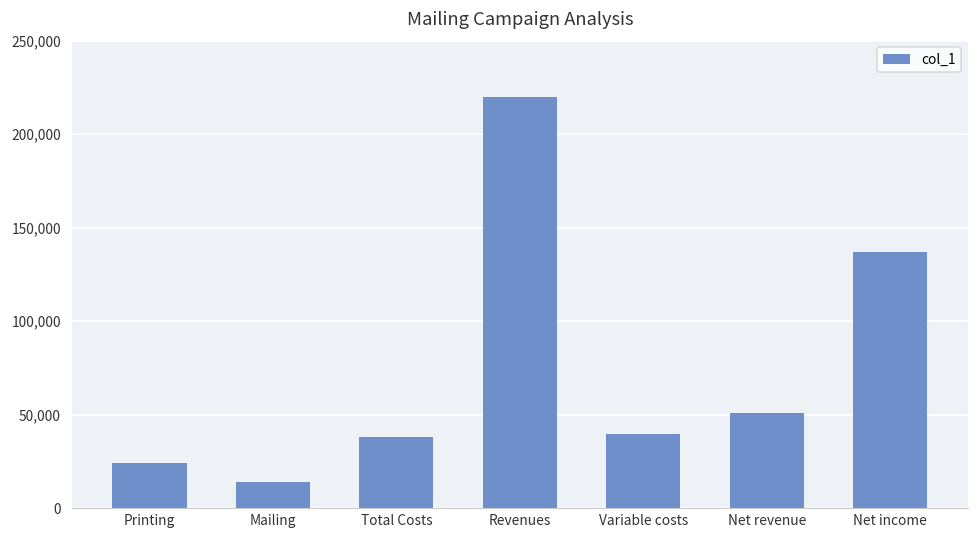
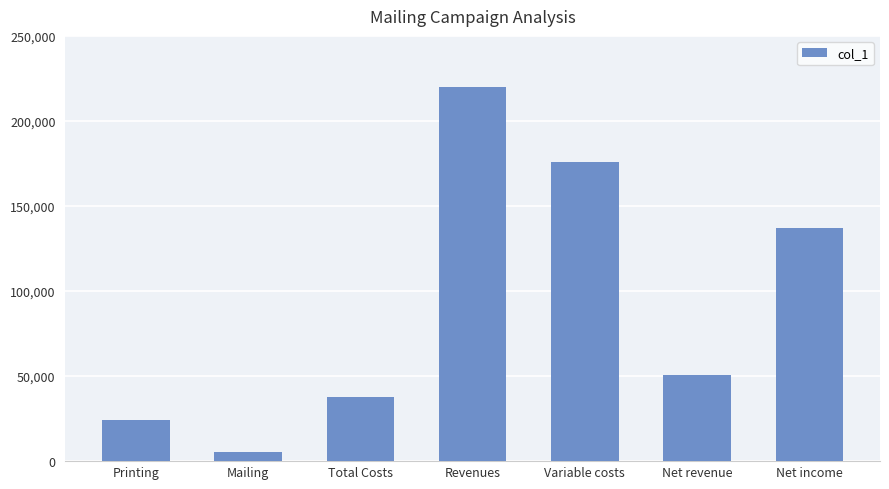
Mailing: 14,000 -> 5,000
Variable costs: 40,000 -> 176,000
